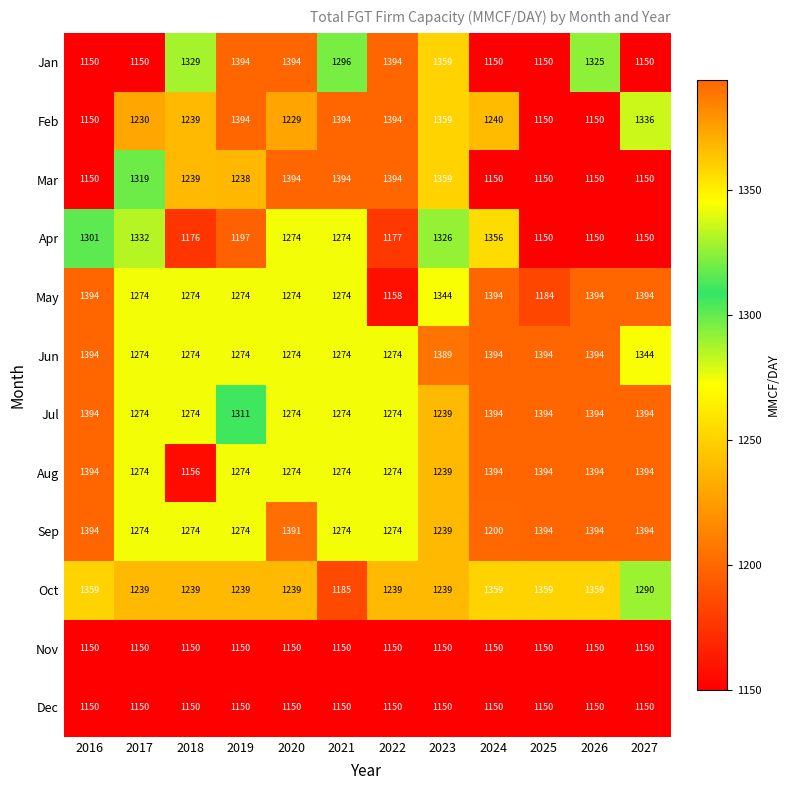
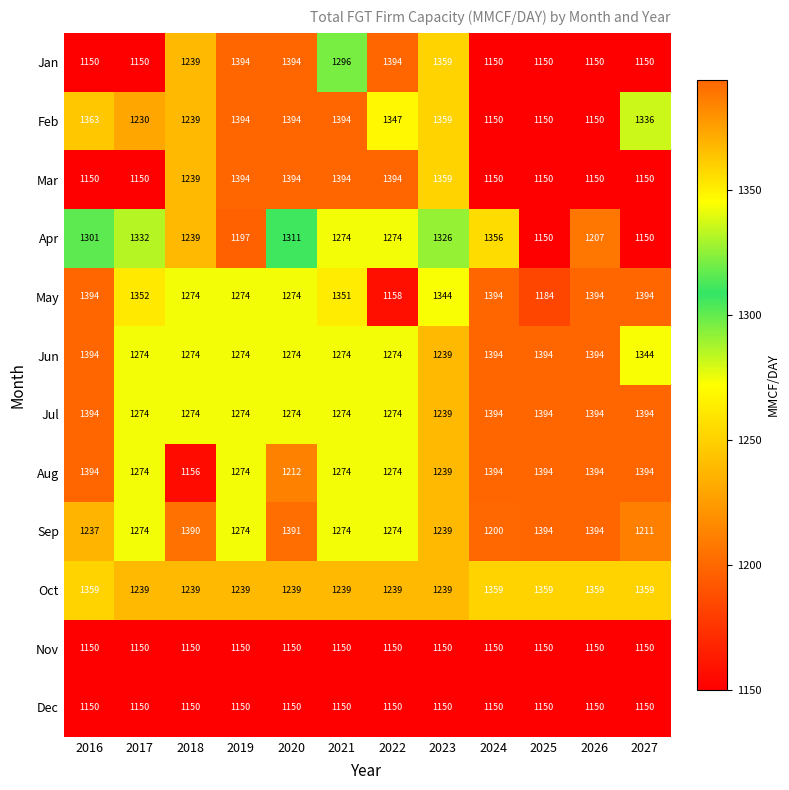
Jan, 2018: 1329 -> 1239
Jan, 2026: 1325 -> 1150
Feb, 2016: 1150 -> 1363
Feb, 2020: 1229 -> 1394
Feb, 2022: 1394 -> 1347
Feb, 2024: 1240 -> 1150
Mar, 2017: 1319 -> 1150
Mar, 2019: 1238 -> 1394
Apr, 2018: 1176 -> 1239
Apr, 2020: 1274 -> 1311
Apr, 2022: 1177 -> 1274
Apr, 2026: 1150 -> 1207
May, 2017: 1274 -> 1352
May, 2021: 1274 -> 1351
Jun, 2023: 1389 -> 1239
Jul, 2019: 1311 -> 1274
Aug, 2020: 1274 -> 1212
Sep, 2016: 1394 -> 1237
Sep, 2018: 1274 -> 1390
Sep, 2027: 1394 -> 1211
Oct, 2021: 1185 -> 1239
Oct, 2027: 1290 -> 1359
